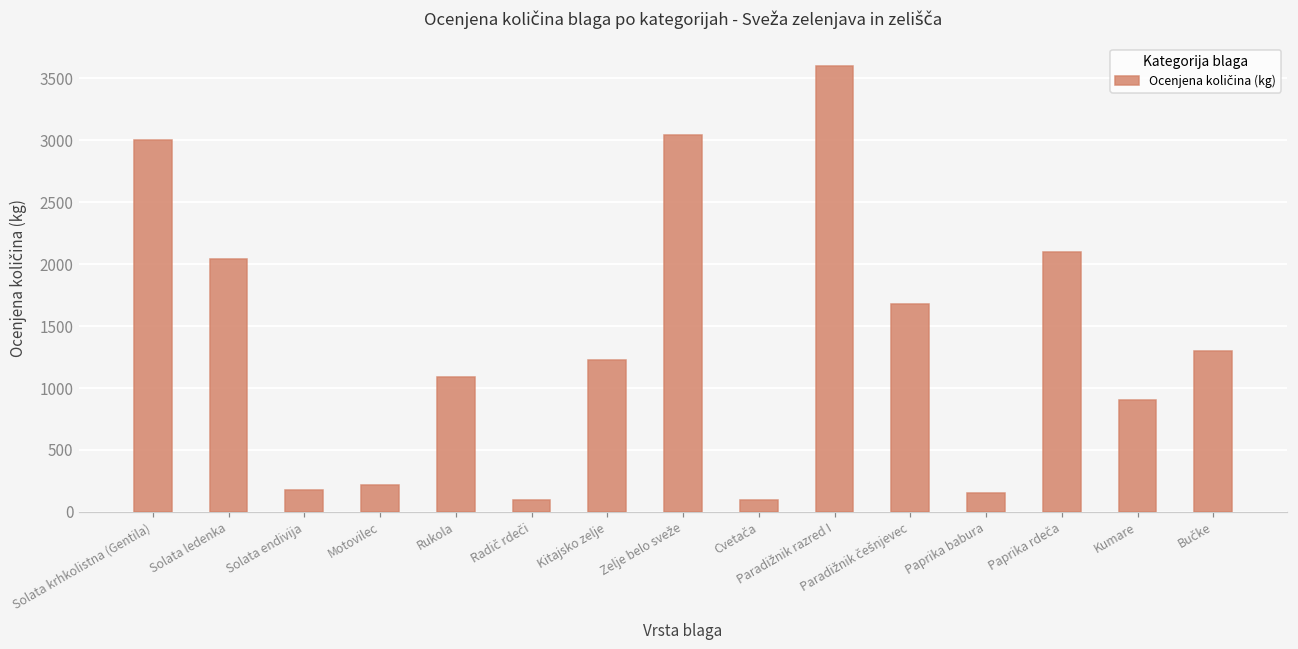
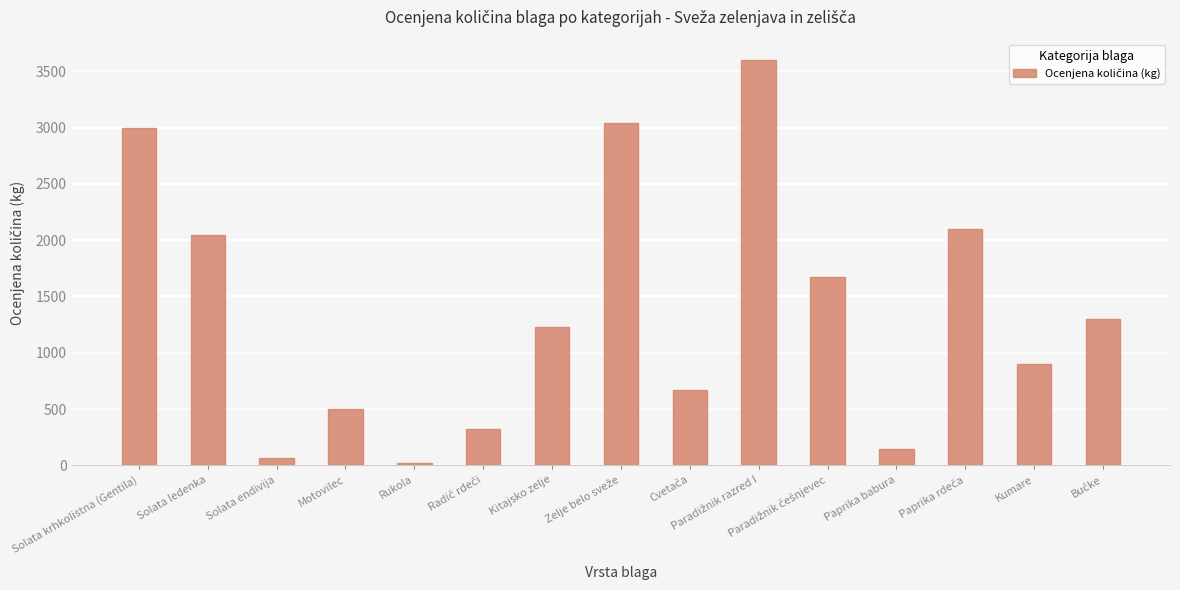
Solata endivija: 180 -> 60
Motovilec: 220 -> 500
Rukola: 1090 -> 20
Radič rdeči: 100 -> 320
Cvetača: 100 -> 670
